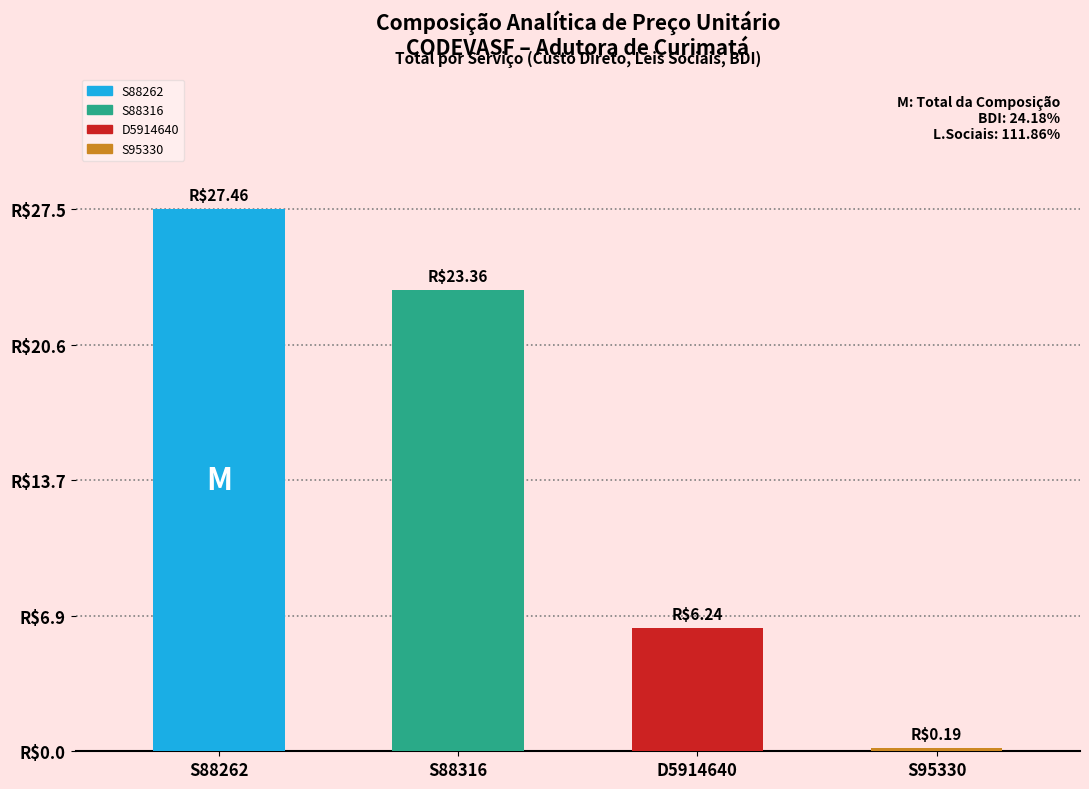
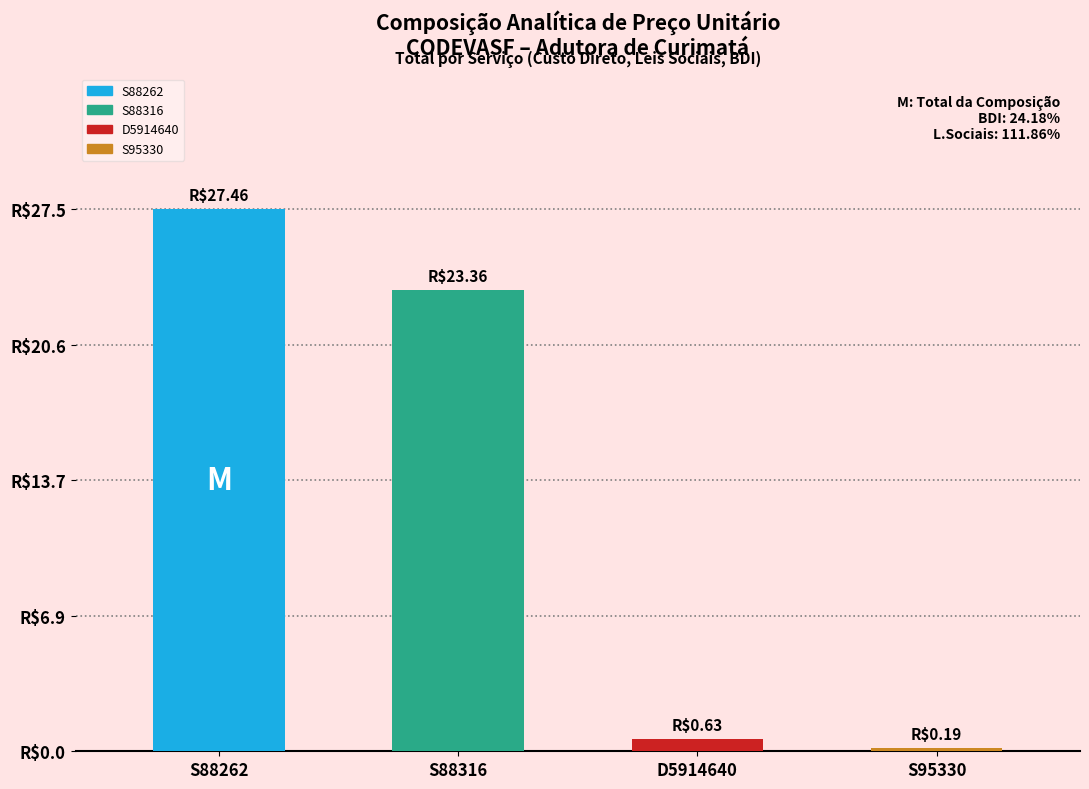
D5914640: $6.24 -> $0.63
